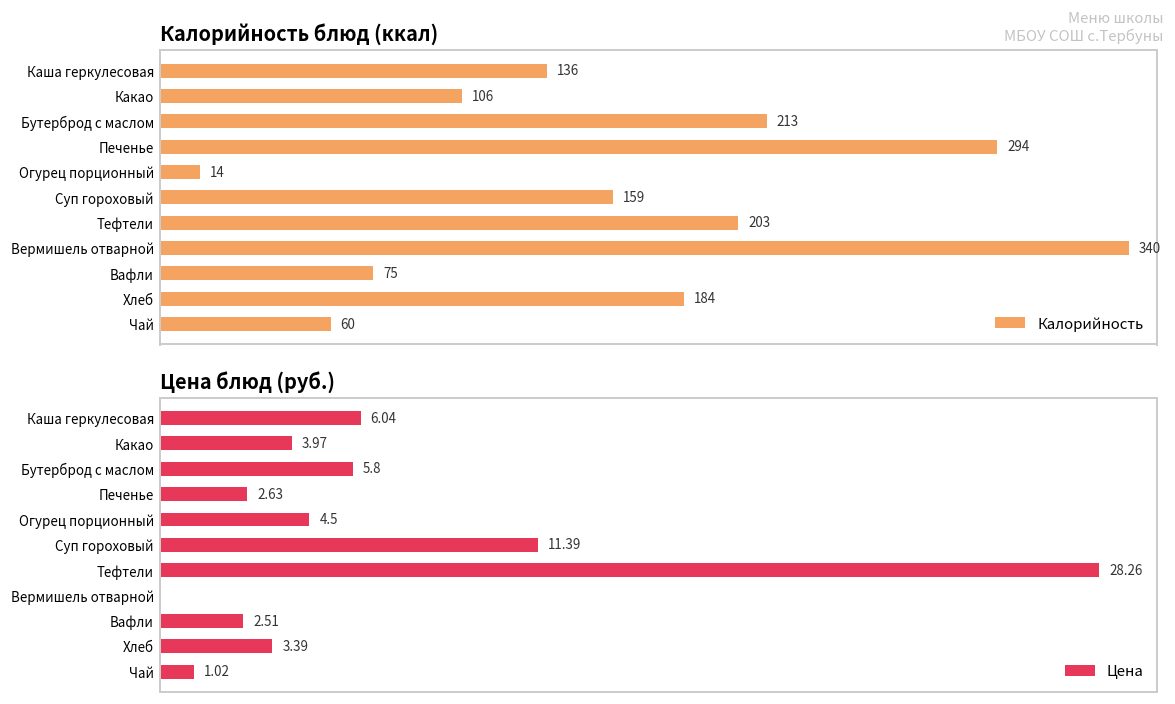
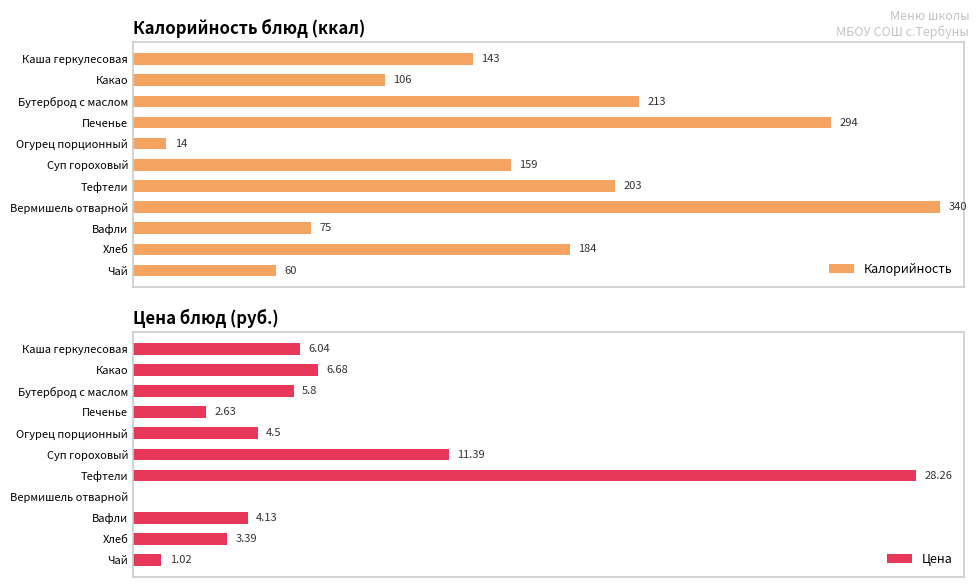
Калорийность блюд (ккал), Каша геркулесовая: 136 -> 143
Цена блюд (руб.), Какао: 3.97 -> 6.68
Цена блюд (руб.), Вафли: 2.51 -> 4.13
